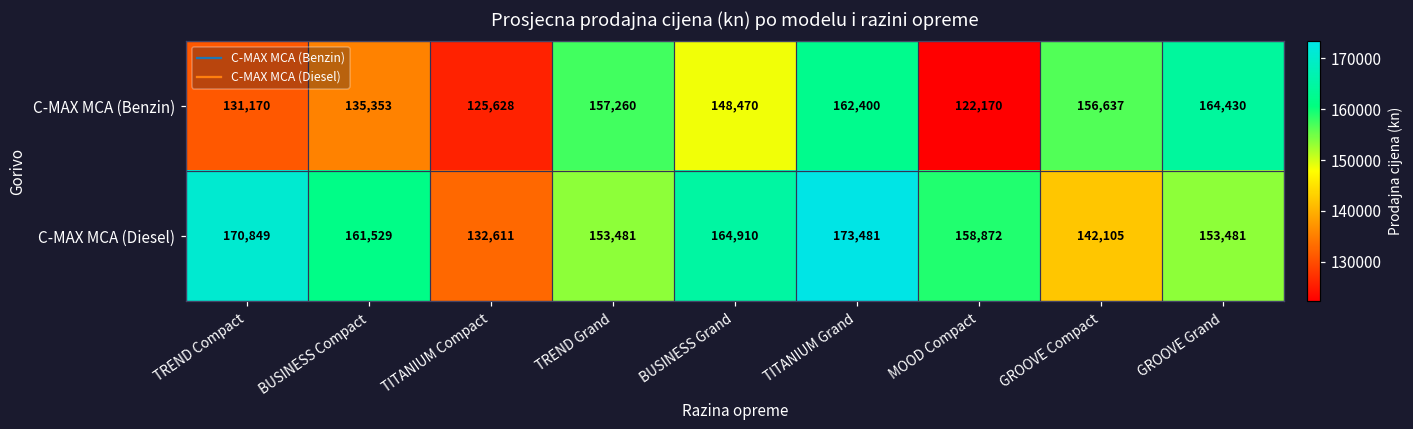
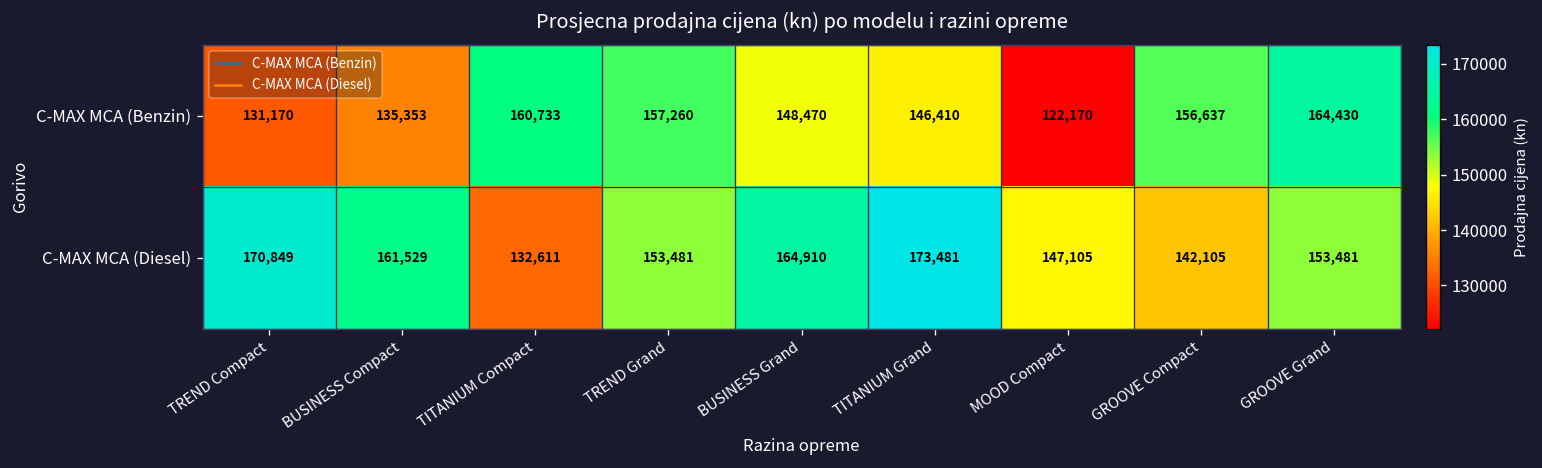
C-MAX MCA (Benzin), TITANIUM Compact: 125,628 -> 160,733
C-MAX MCA (Benzin), TITANIUM Grand: 162,400 -> 146,410
C-MAX MCA (Diesel), MOOD Compact: 158,872 -> 147,105
